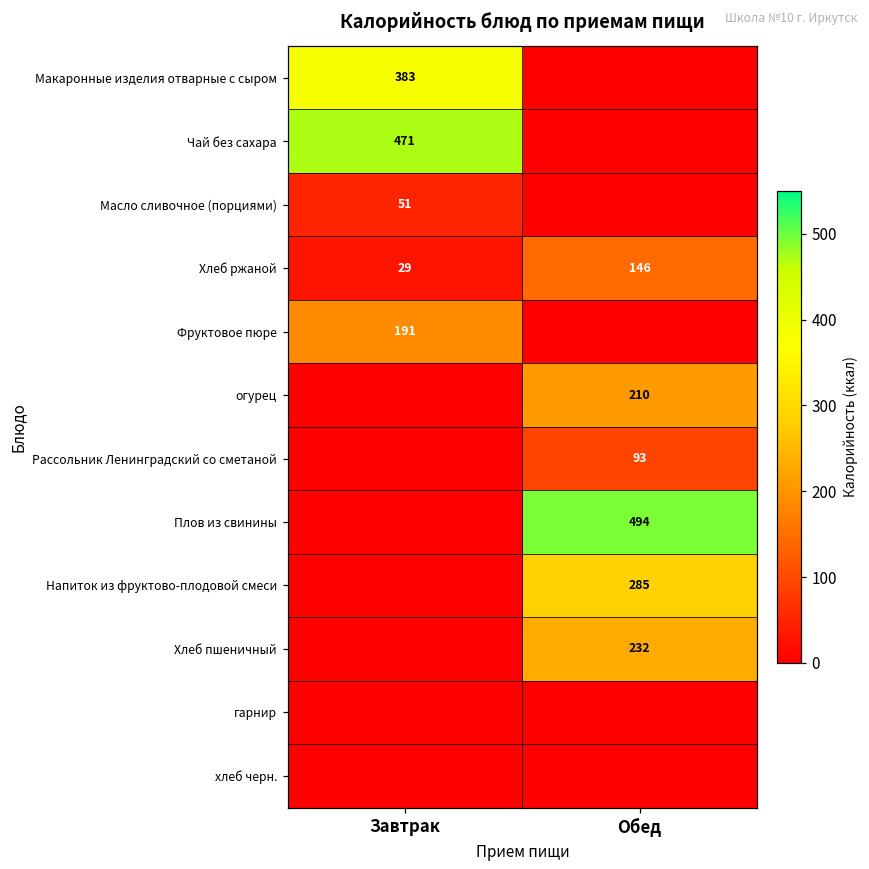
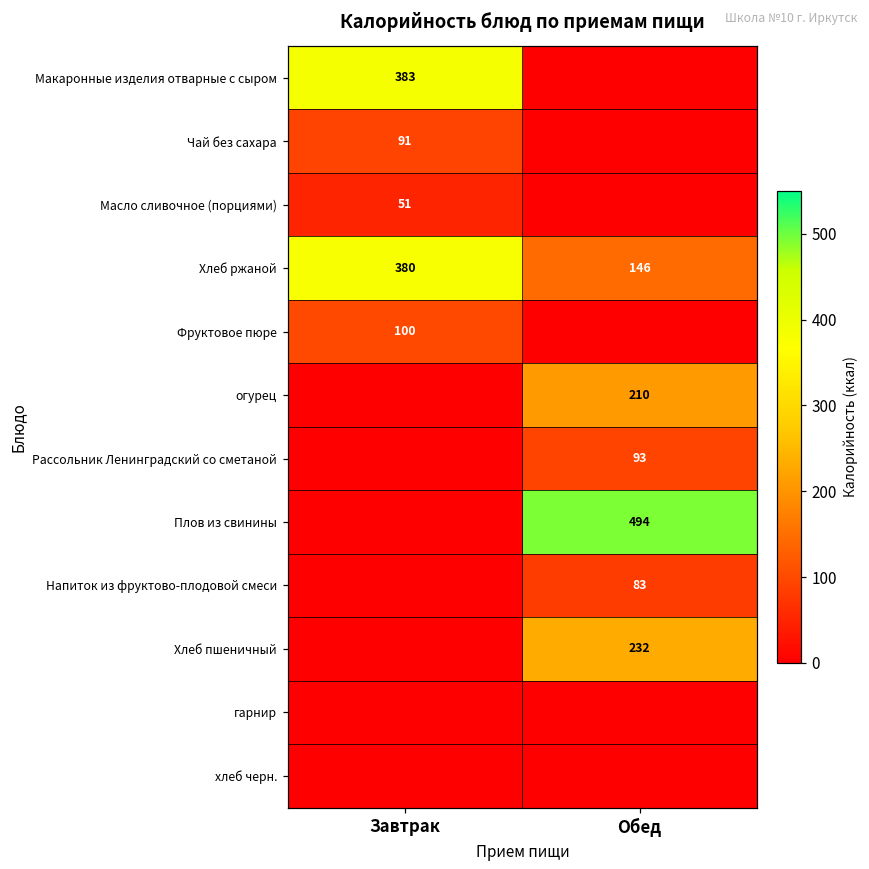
Чай без сахара, Завтрак: 471 -> 91
Хлеб ржаной, Завтрак: 29 -> 380
Фруктовое пюре, Завтрак: 191 -> 100
Напиток из фруктово-плодовой смеси, Обед: 285 -> 83
